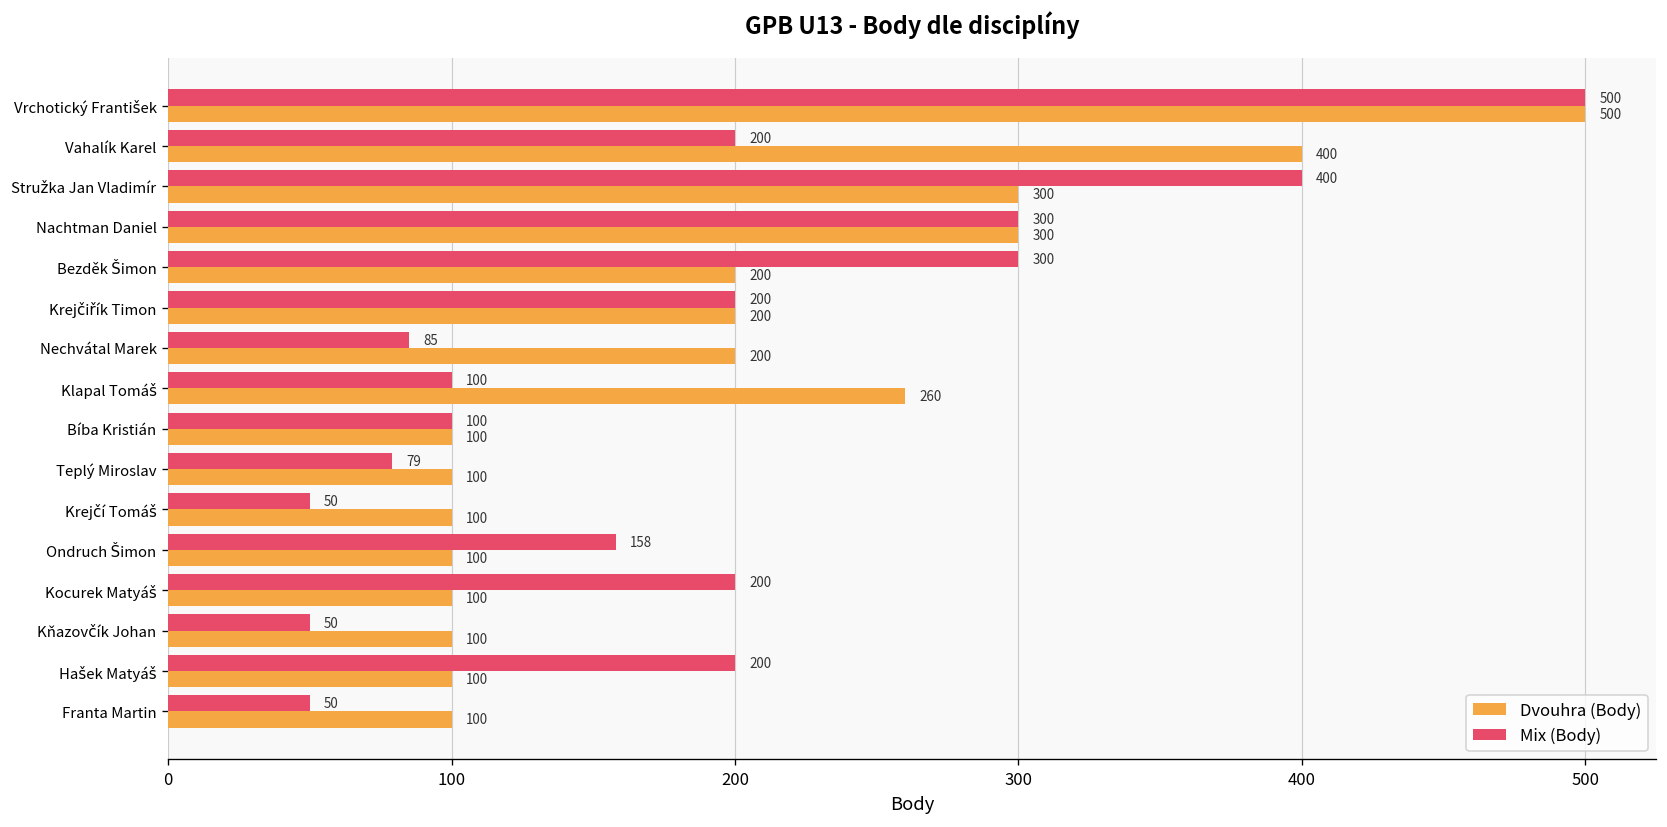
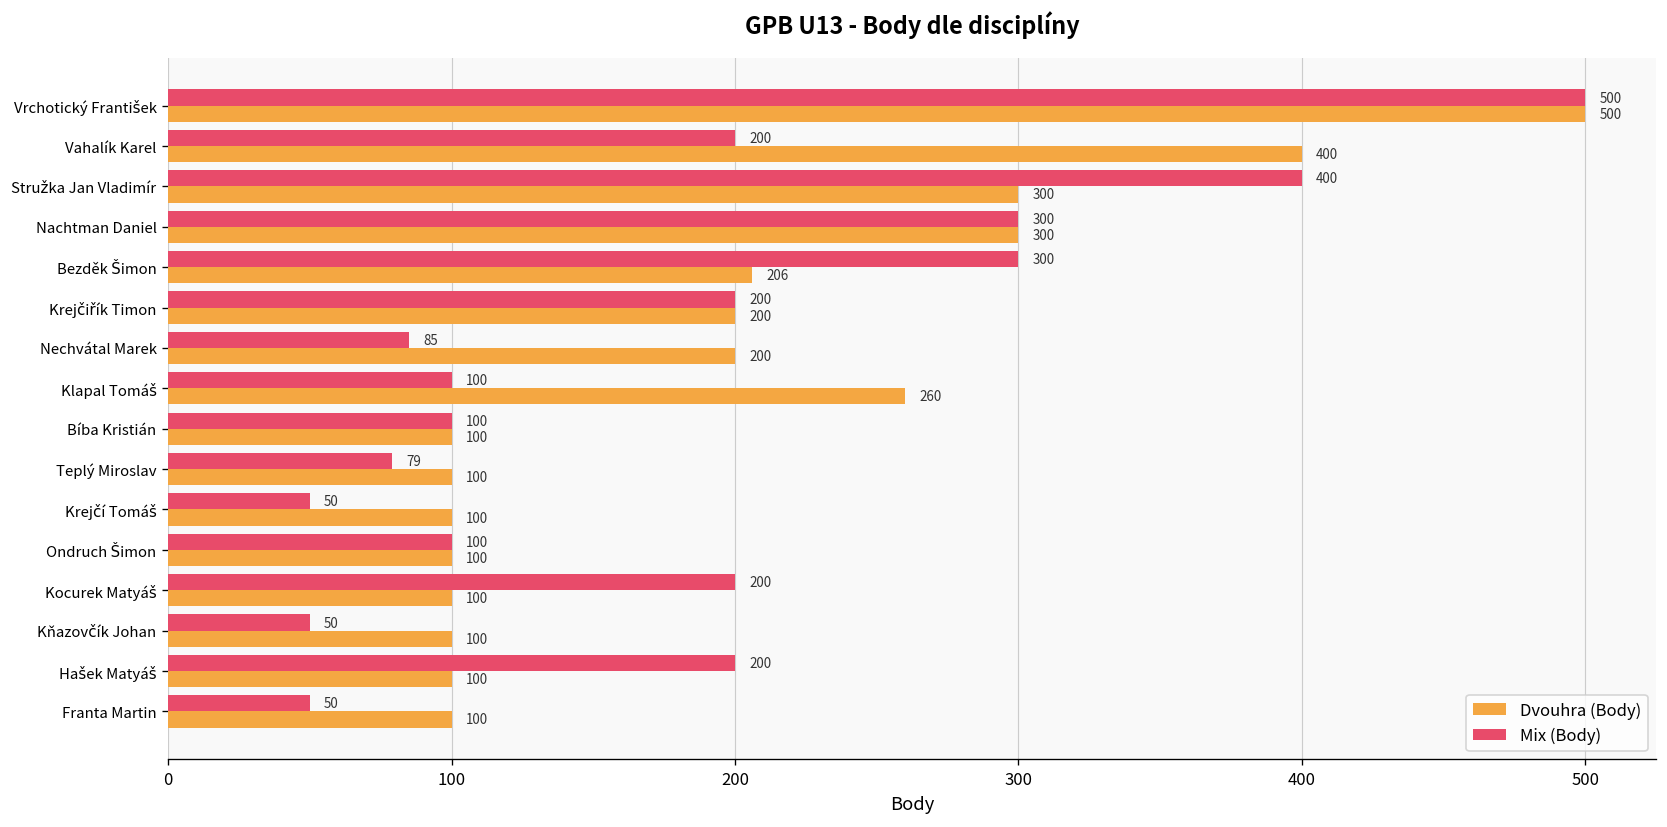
Dvouhra (Body), Bezděk Šimon: 200 -> 206
Mix (Body), Ondruch Šimon: 158 -> 100
